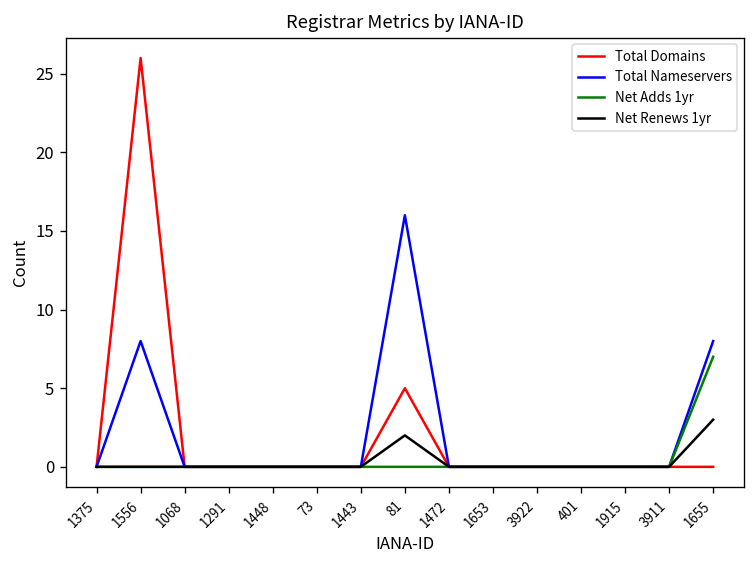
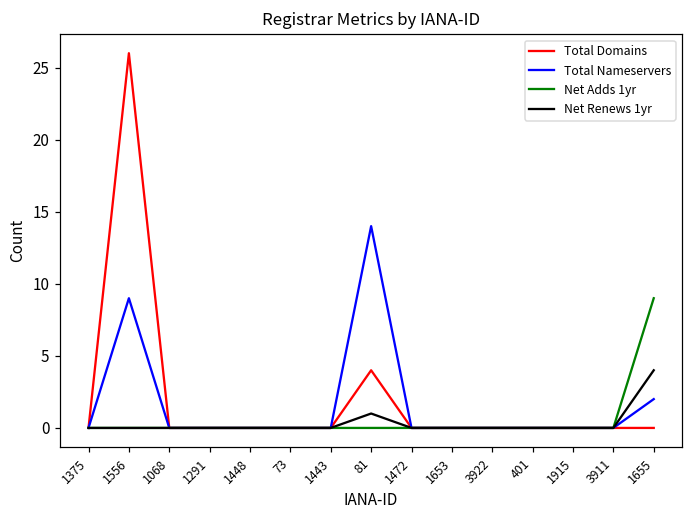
Total Nameservers, 1556: 8 -> 9
Total Domains, 81: 5 -> 4
Total Nameservers, 81: 16 -> 14
Net Renews 1yr, 81: 2 -> 1
Total Nameservers, 1655: 8 -> 2
Net Adds 1yr, 1655: 7 -> 9
Net Renews 1yr, 1655: 3 -> 4
